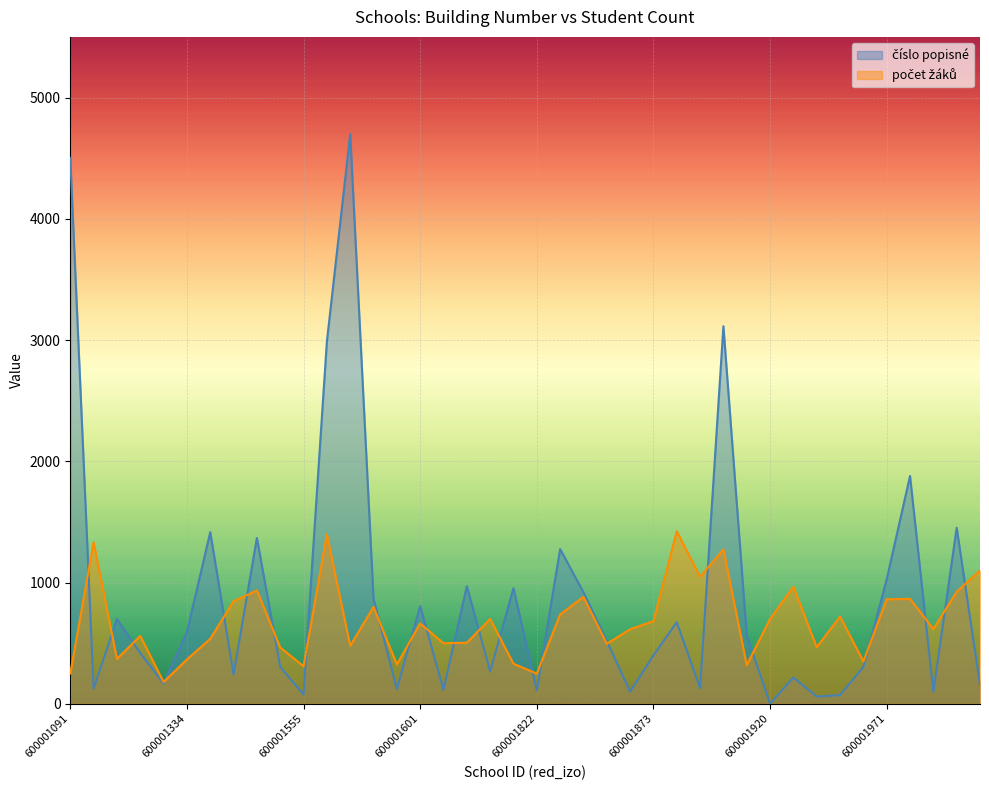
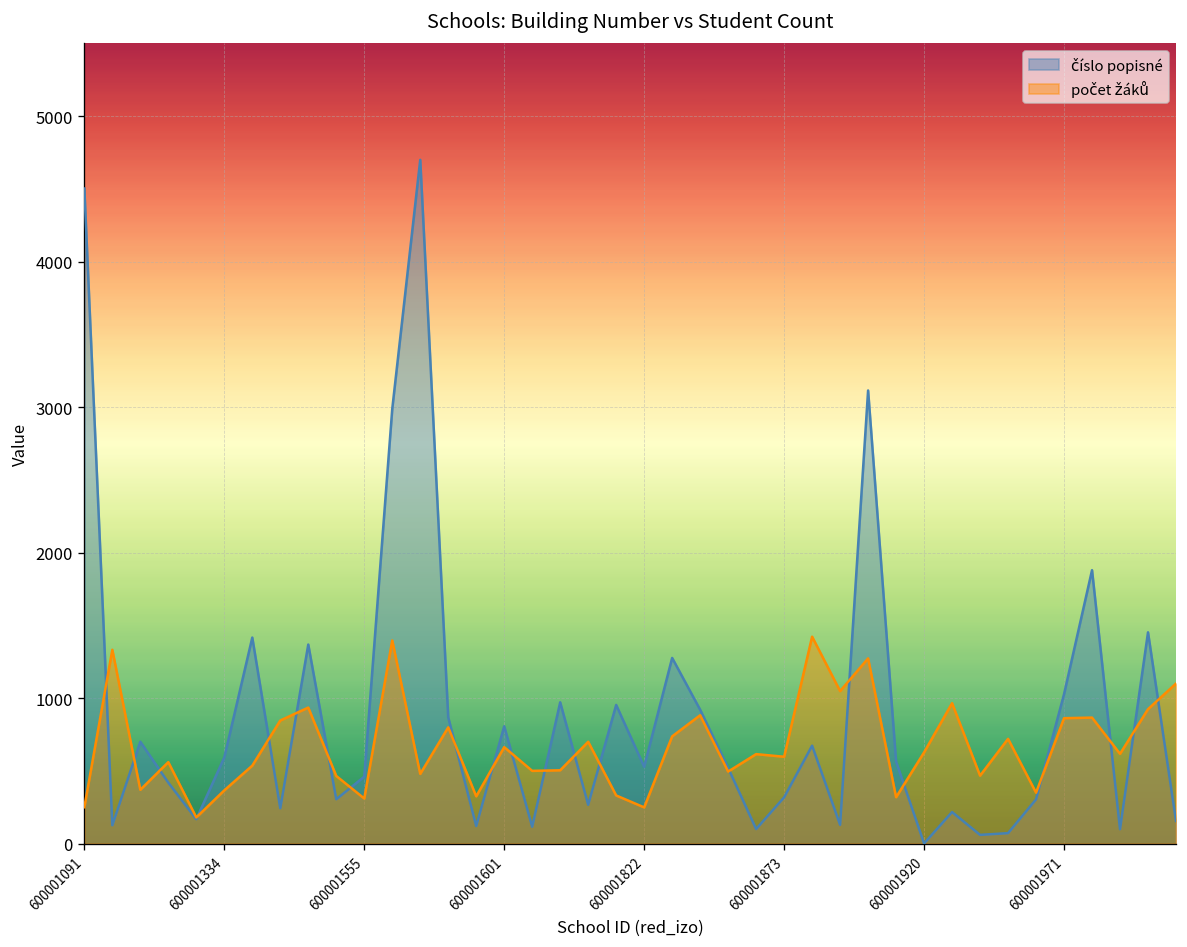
číslo popisné, 600001555: 80 -> 460
číslo popisné, 600001822: 110 -> 530
číslo popisné, 600001873: 400 -> 320
počet žáků, 600001873: 680 -> 600
počet žáků, 600001920: 700 -> 630
